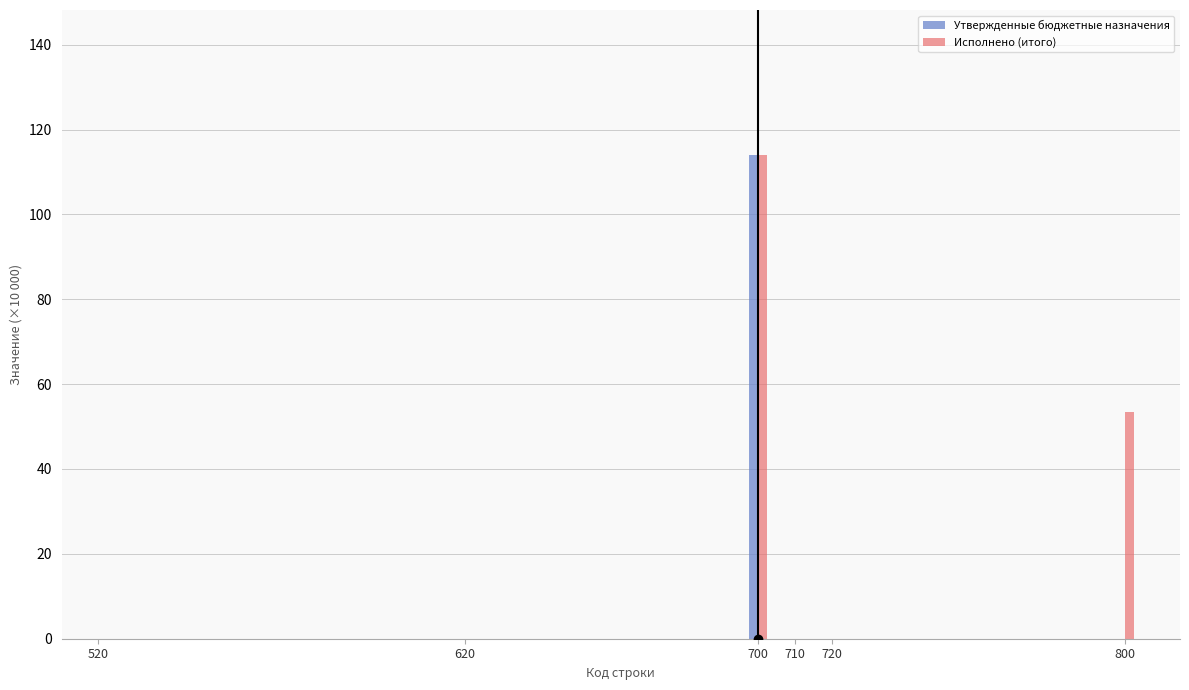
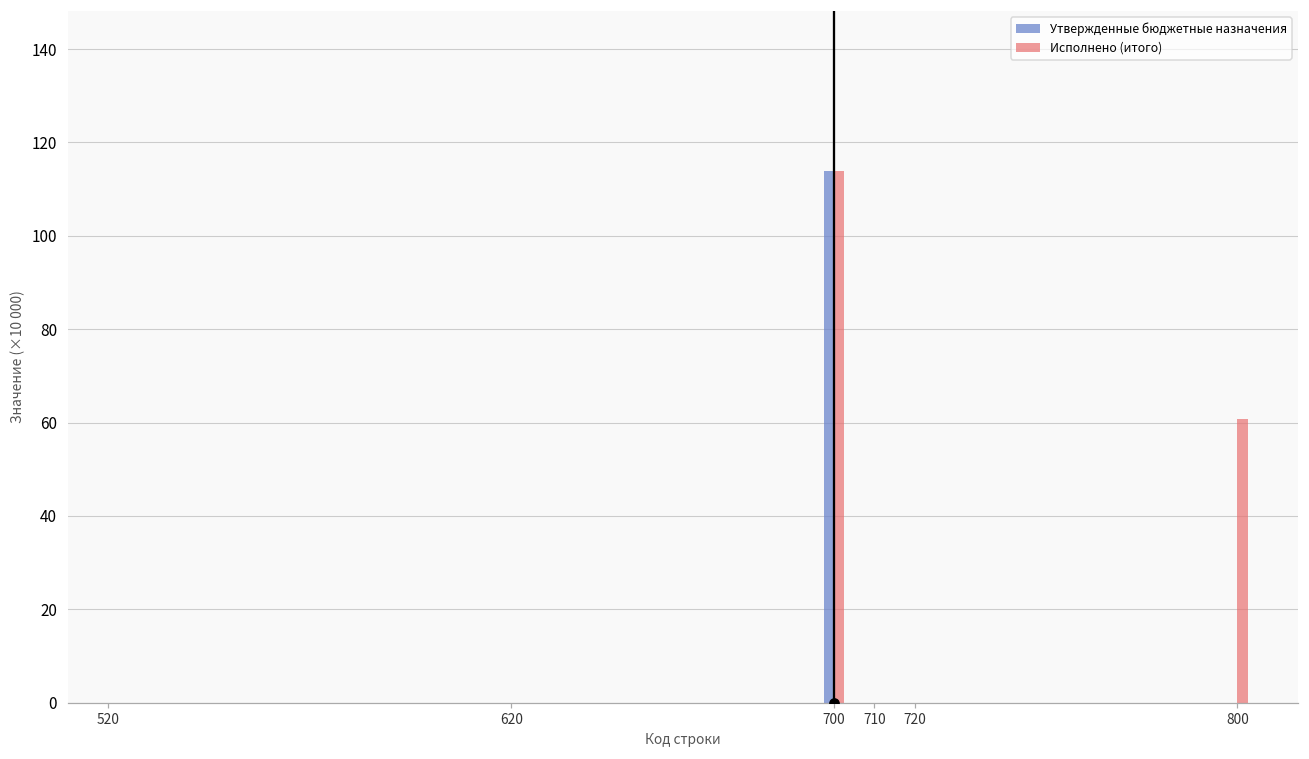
Исполнено (итого), 800: 53 -> 61
